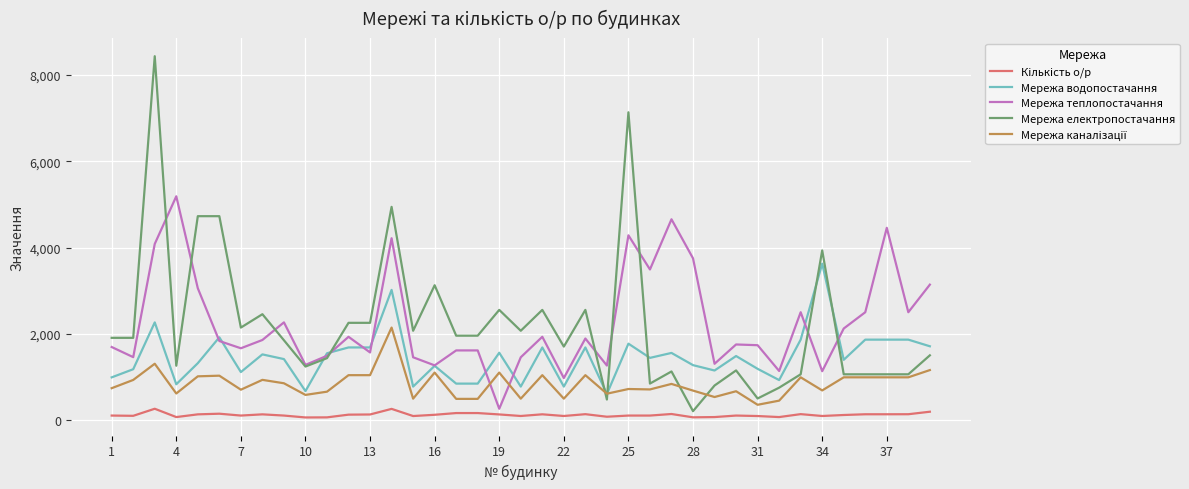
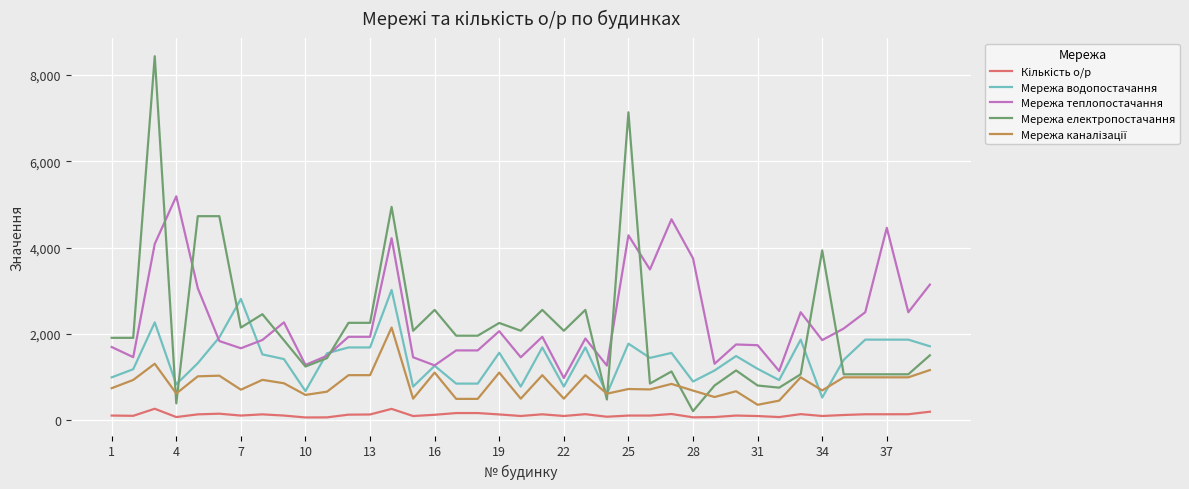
Мережа електропостачання, 4: 1,300 -> 400
Мережа водопостачання, 7: 1,100 -> 2,800
Мережа теплопостачання, 13: 1,600 -> 1,900
Мережа електропостачання, 16: 3,100 -> 2,600
Мережа теплопостачання, 19: 300 -> 2,100
Мережа електропостачання, 19: 2,600 -> 2,300
Мережа електропостачання, 22: 1,700 -> 2,100
Мережа водопостачання, 28: 1,300 -> 900
Мережа електропостачання, 31: 500 -> 800
Мережа водопостачання, 34: 3,600 -> 500
Мережа теплопостачання, 34: 1,100 -> 1,900
